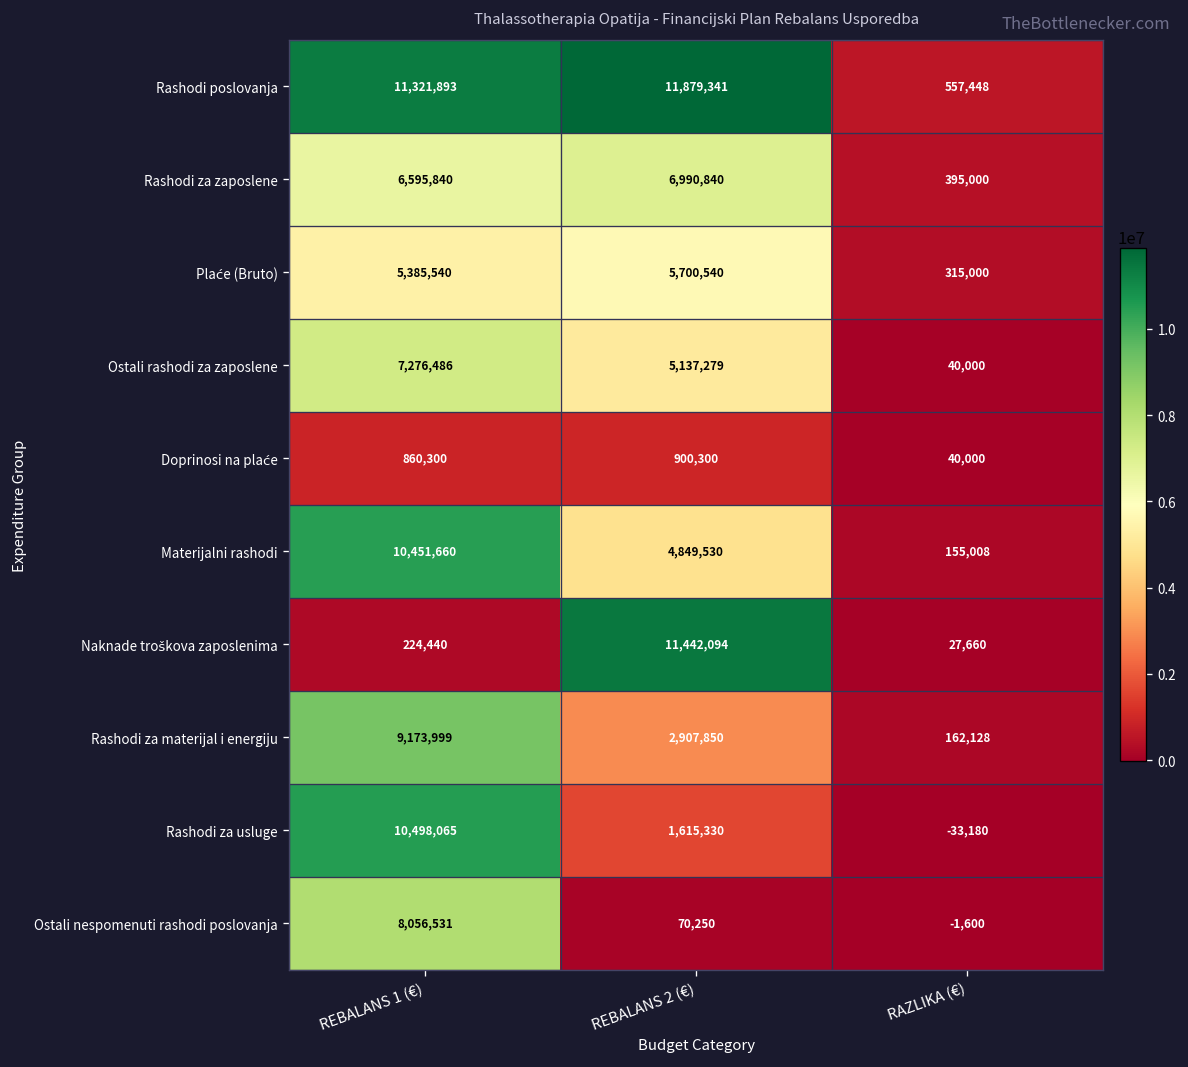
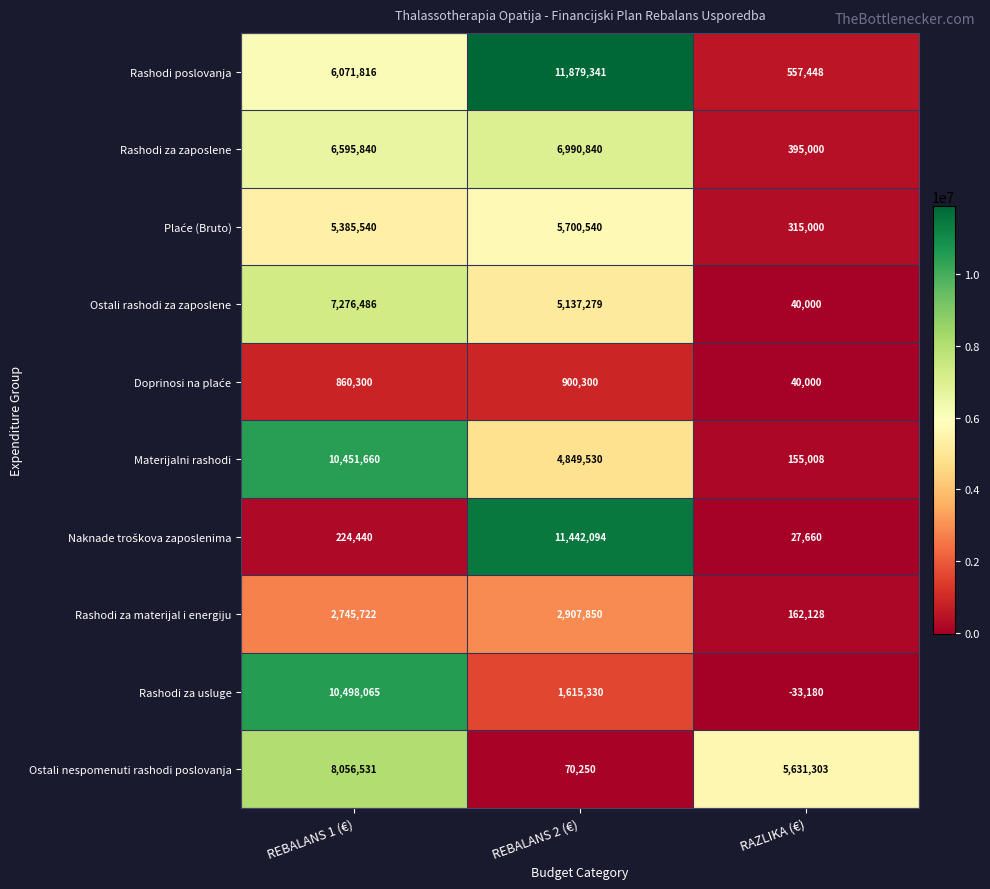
Rashodi poslovanja, REBALANS 1 (€): 11,321,893 -> 6,071,816
Rashodi za materijal i energiju, REBALANS 1 (€): 9,173,999 -> 2,745,722
Ostali nespomenuti rashodi poslovanja, RAZLIKA (€): -1,600 -> 5,631,303
